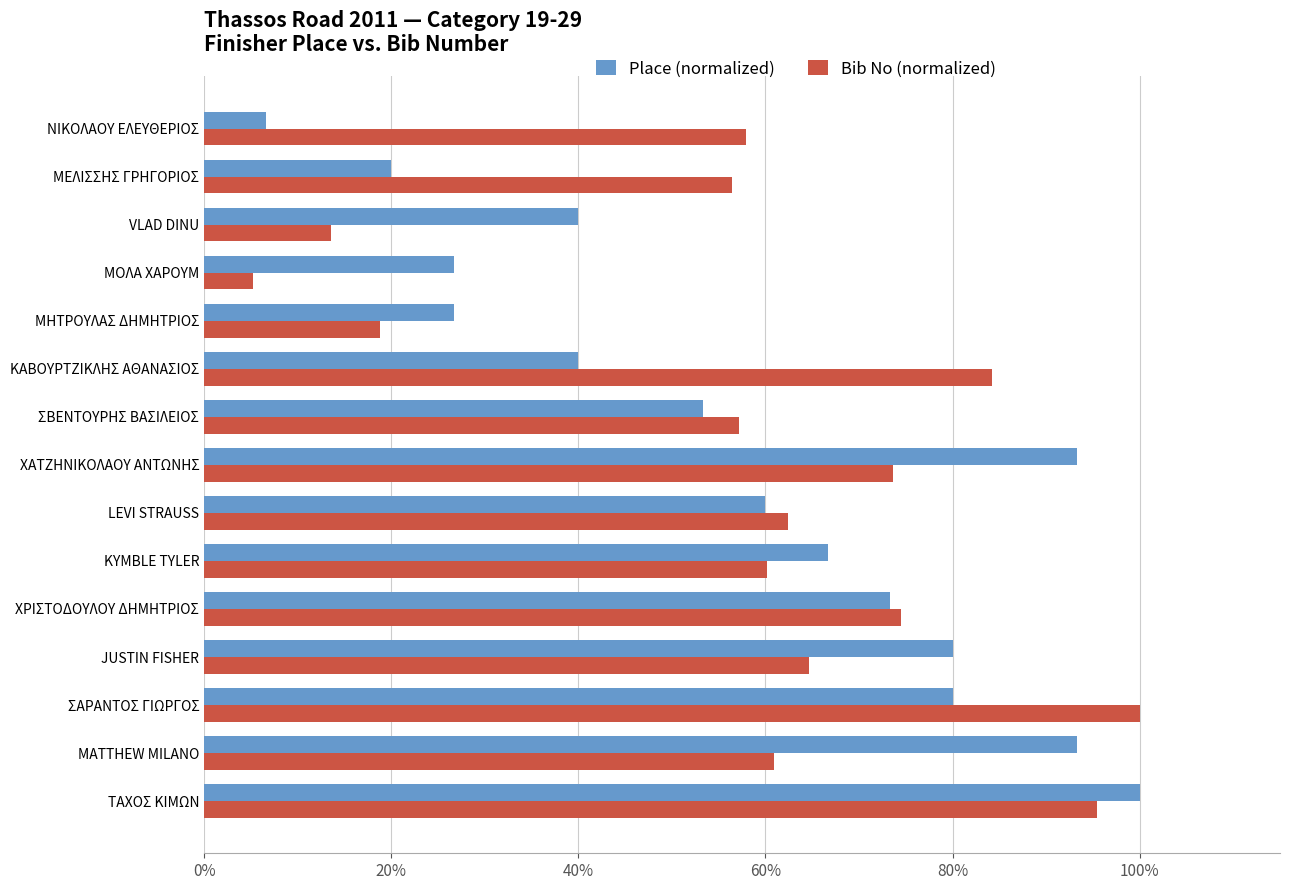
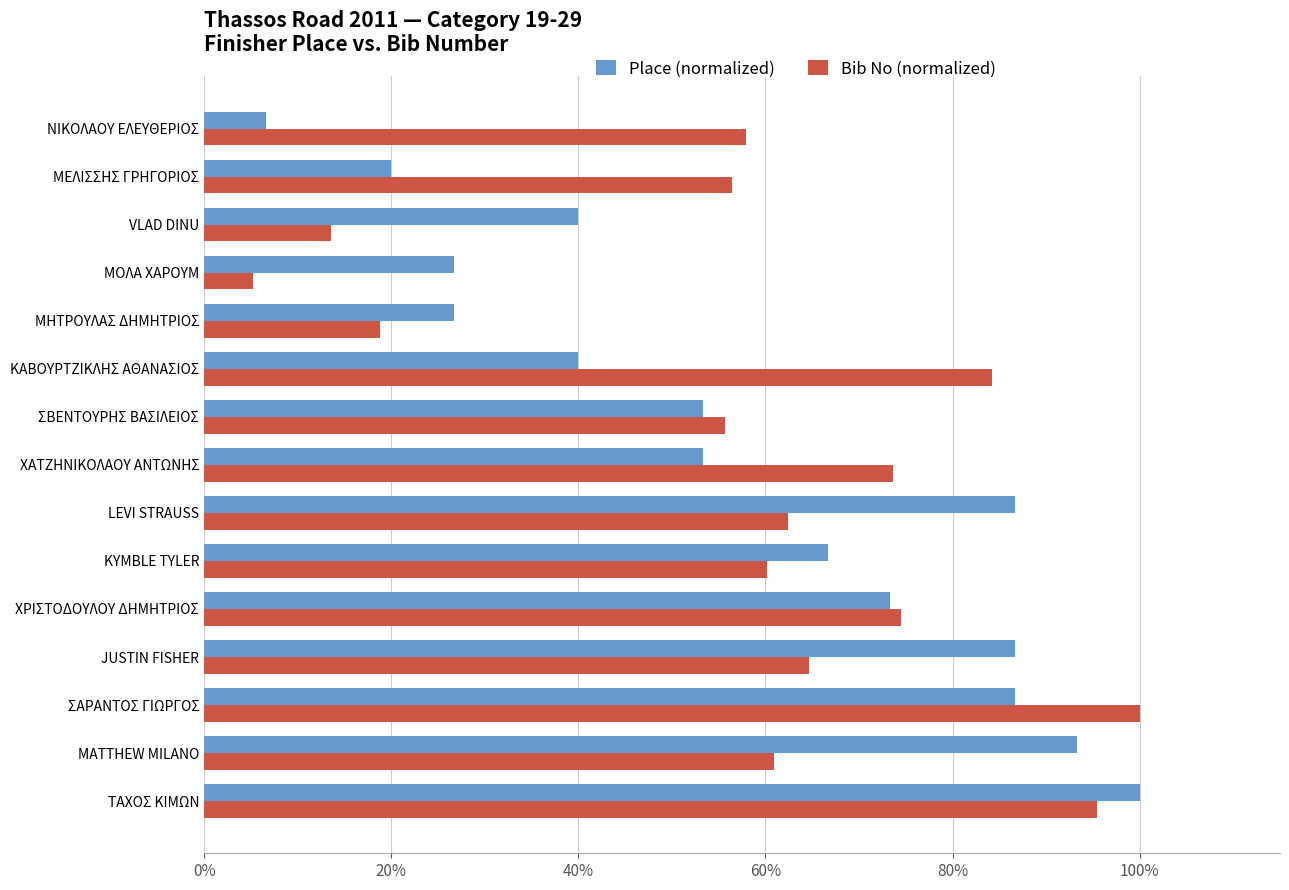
Bib No (normalized), ΣΒΕΝΤΟΥΡΗΣ ΒΑΣΙΛΕΙΟΣ: 57% -> 56%
Place (normalized), ΧΑΤΖΗΝΙΚΟΛΑΟΥ ΑΝΤΩΝΗΣ: 93% -> 53%
Place (normalized), LEVI STRAUSS: 60% -> 87%
Place (normalized), JUSTIN FISHER: 80% -> 87%
Place (normalized), ΣΑΡΑΝΤΟΣ ΓΙΩΡΓΟΣ: 80% -> 87%
